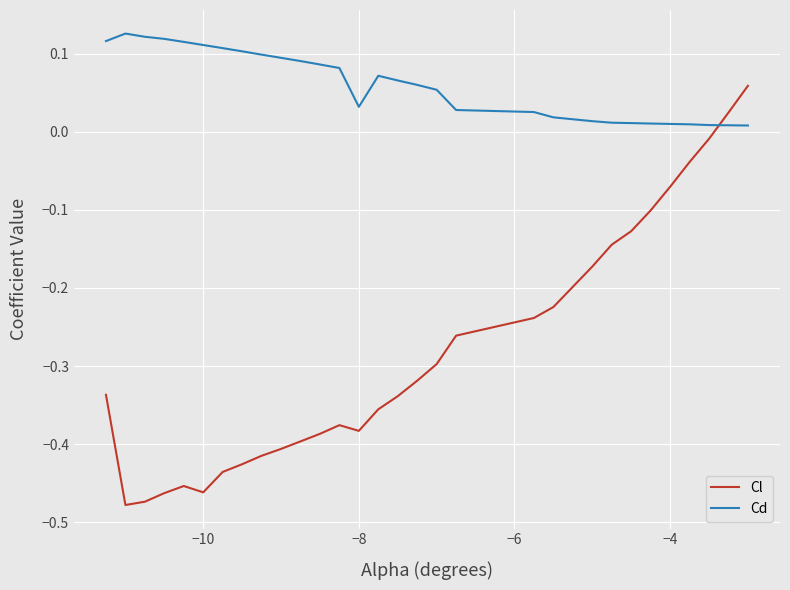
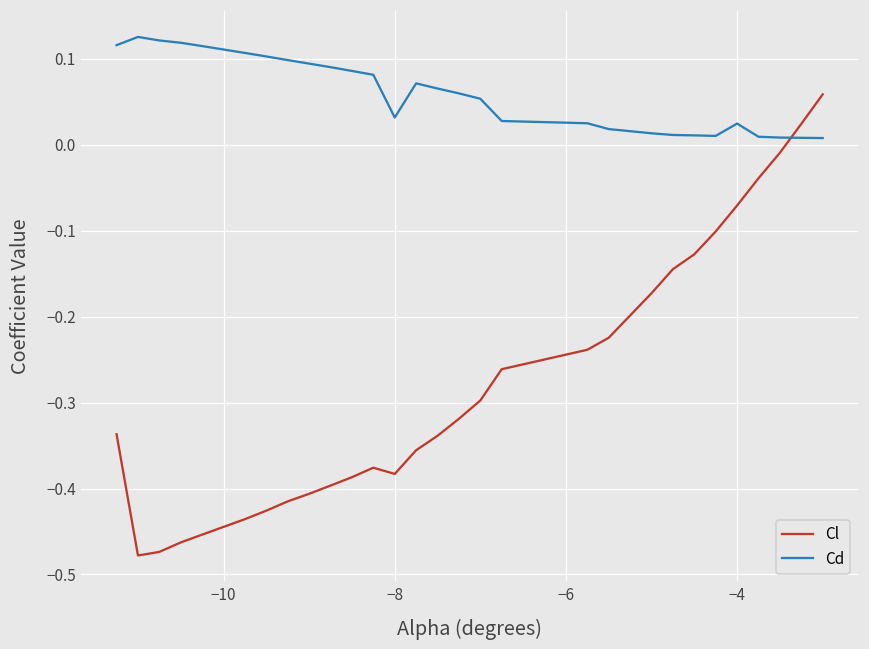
Cl, −10: -0.46 -> -0.44
Cd, −4: 0.01 -> 0.02
